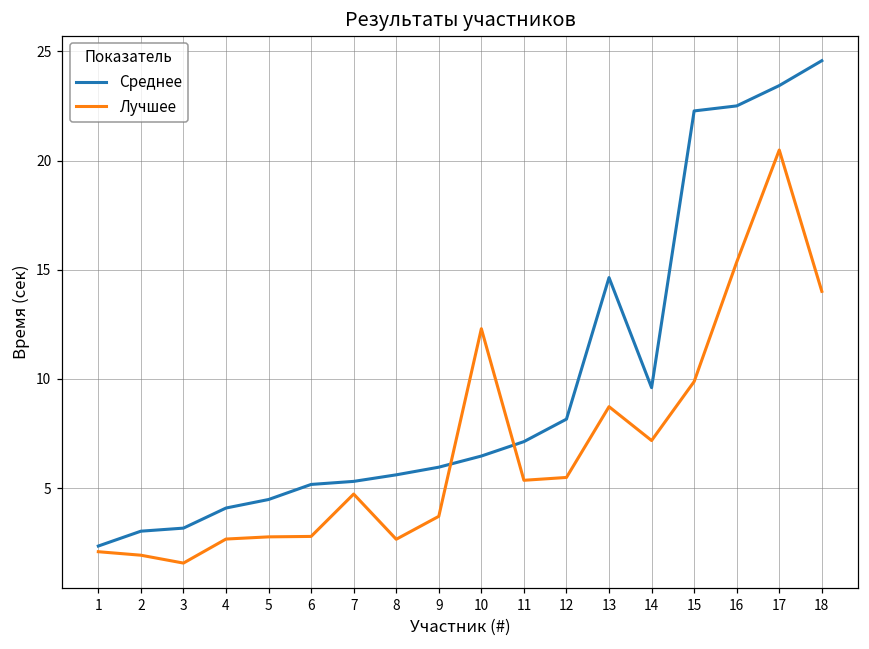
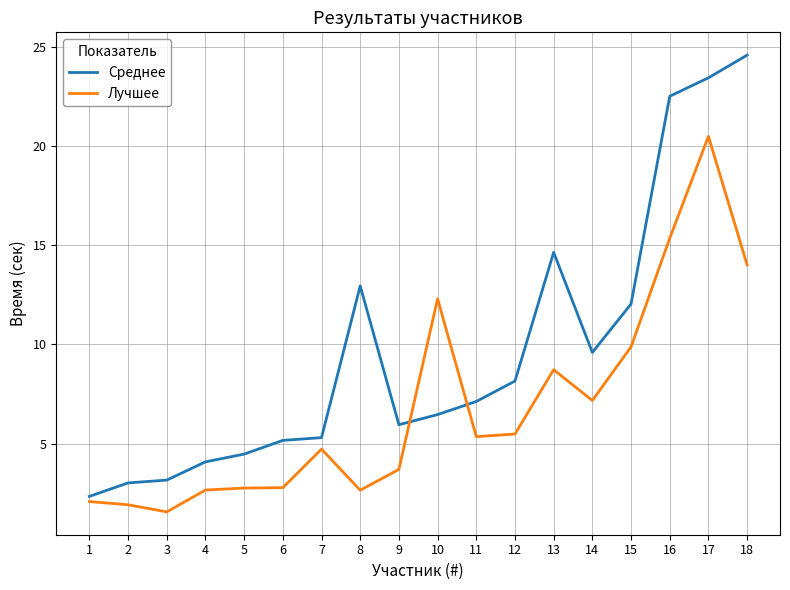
Среднее, 8: 5.6 -> 13.0
Среднее, 15: 22.3 -> 12.0
